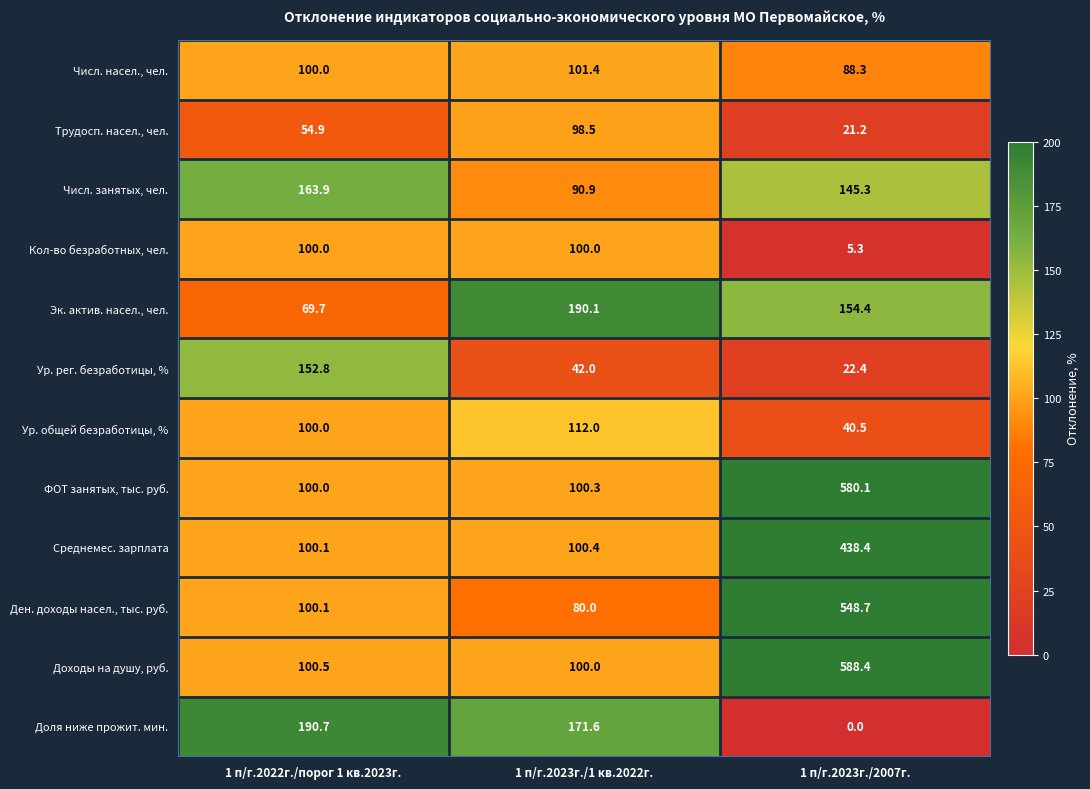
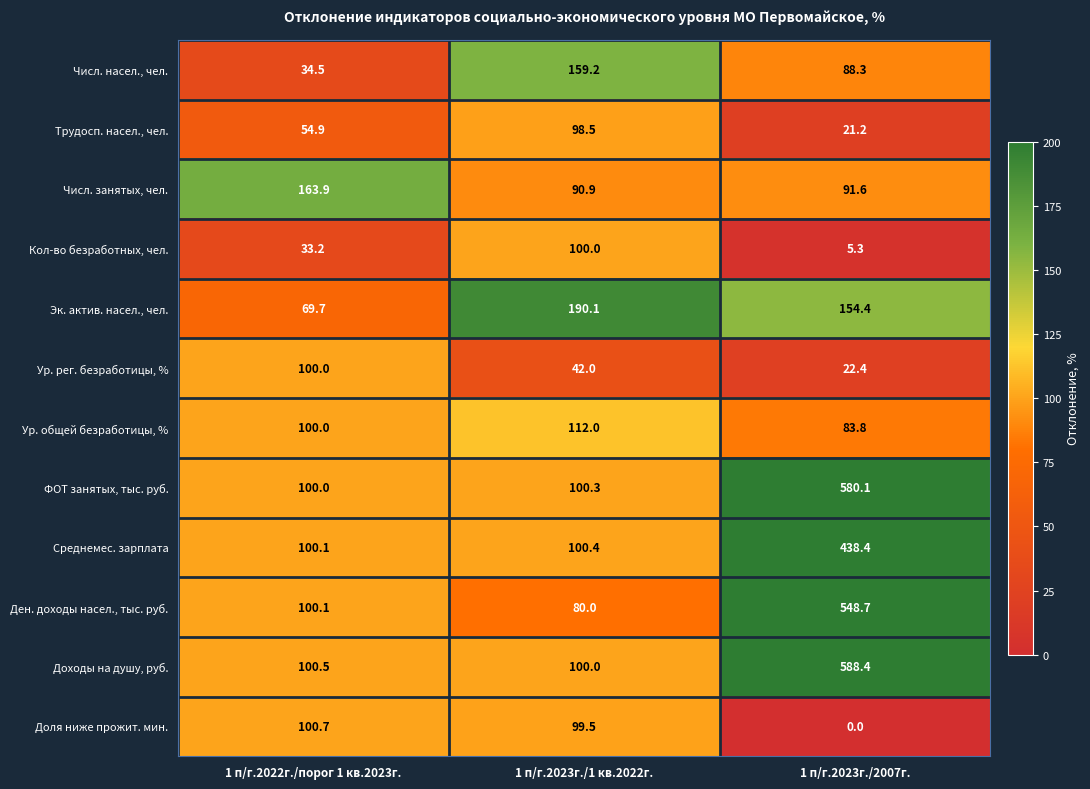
Числ. насел., чел., 1 п/г.2022г./порог 1 кв.2023г.: 100.0 -> 34.5
Числ. насел., чел., 1 п/г.2023г./1 кв.2022г.: 101.4 -> 159.2
Числ. занятых, чел., 1 п/г.2023г./2007г.: 145.3 -> 91.6
Кол-во безработных, чел., 1 п/г.2022г./порог 1 кв.2023г.: 100.0 -> 33.2
Ур. рег. безработицы, %, 1 п/г.2022г./порог 1 кв.2023г.: 152.8 -> 100.0
Ур. общей безработицы, %, 1 п/г.2023г./2007г.: 40.5 -> 83.8
Доля ниже прожит. мин., 1 п/г.2022г./порог 1 кв.2023г.: 190.7 -> 100.7
Доля ниже прожит. мин., 1 п/г.2023г./1 кв.2022г.: 171.6 -> 99.5
